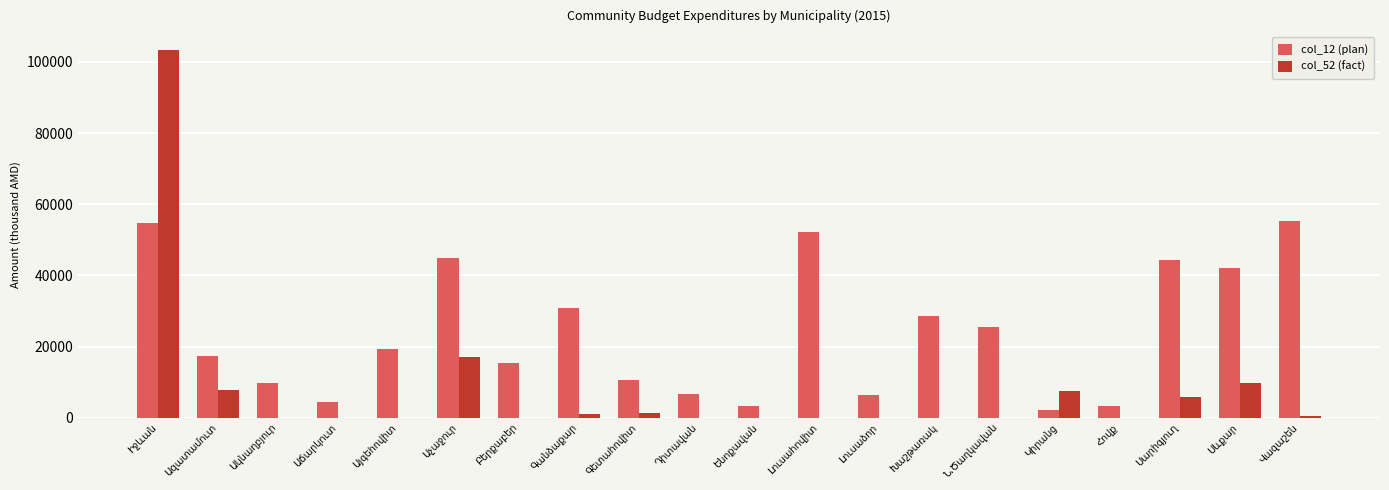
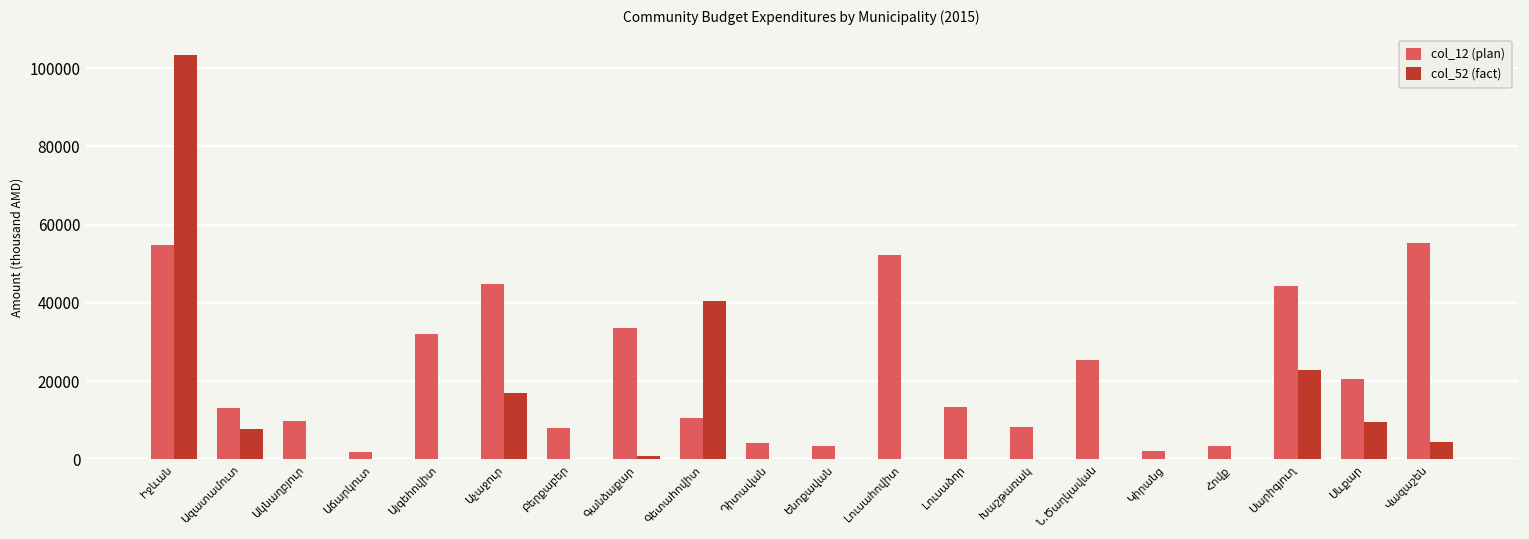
col_12 (plan), Ազատամուտ: 17000 -> 13000
col_12 (plan), Աճարկուտ: 5000 -> 2000
col_12 (plan), Այգեհովիտ: 19000 -> 32000
col_12 (plan), Բերքաբեր: 15000 -> 8000
col_12 (plan), Գանձաքար: 31000 -> 34000
col_52 (fact), Գետահովիտ: 1000 -> 40000
col_12 (plan), Դիտավան: 7000 -> 4000
col_12 (plan), Լուսաձոր: 6000 -> 13000
col_12 (plan), Խաշթառակ: 28000 -> 8000
col_52 (fact), Կիրանց: 8000 -> 0
col_52 (fact), Սարիգյուղ: 6000 -> 23000
col_12 (plan), Սևքար: 42000 -> 21000
col_52 (fact), Վազաշեն: 0 -> 4000
